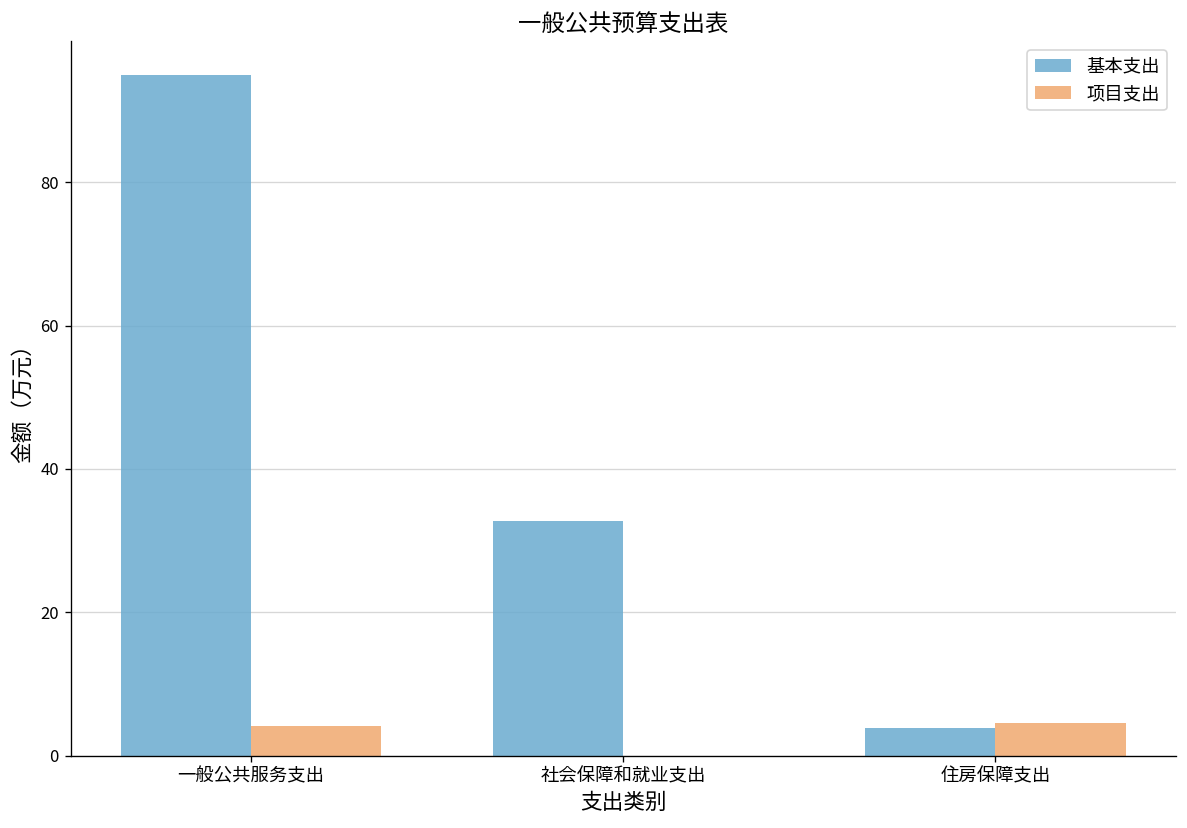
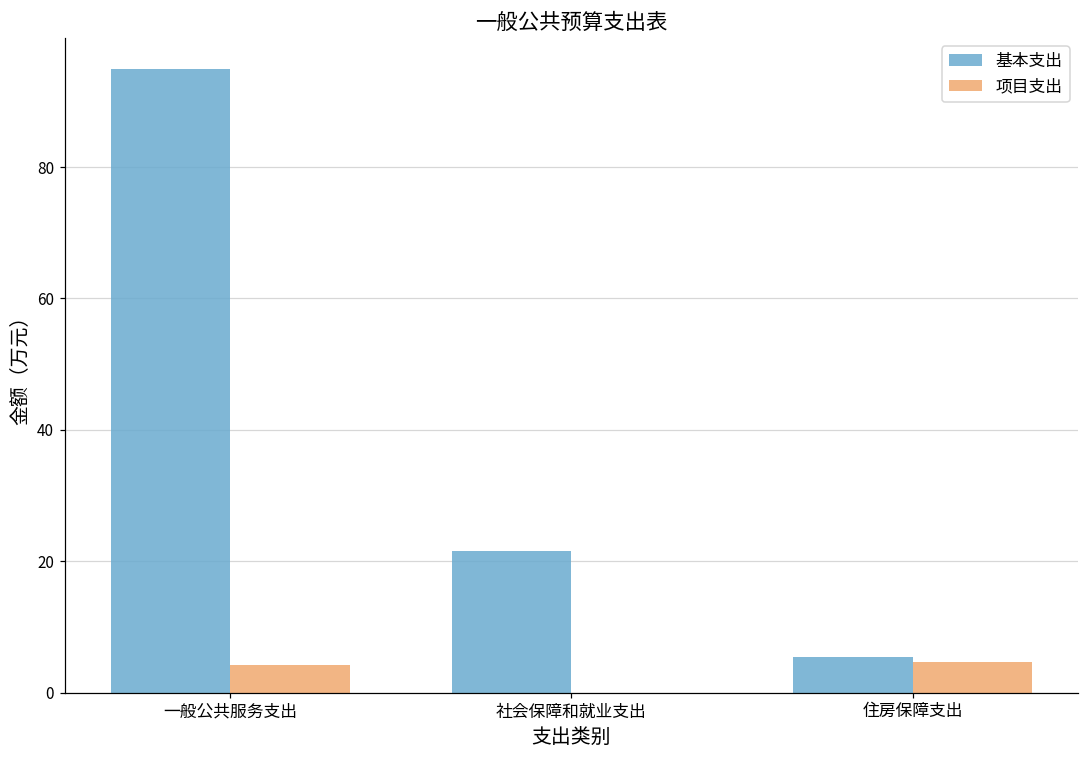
基本支出, 社会保障和就业支出: 33 -> 22
基本支出, 住房保障支出: 4 -> 5
